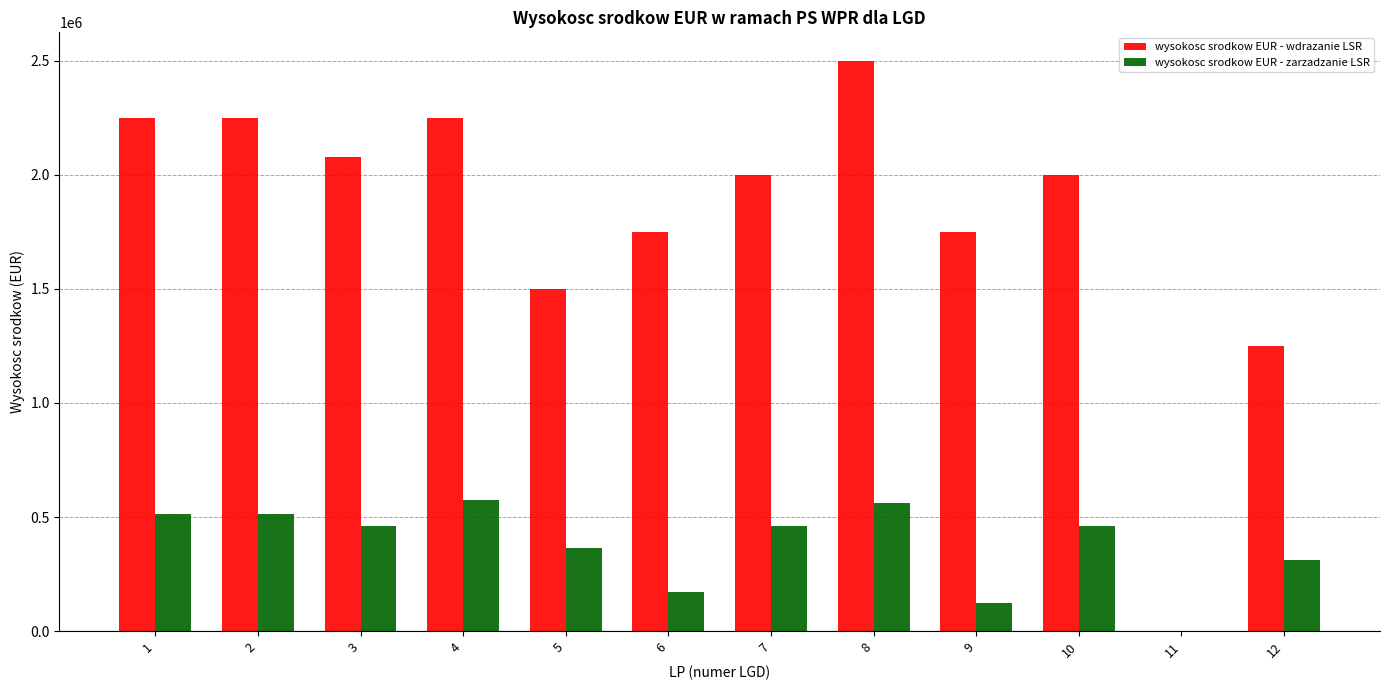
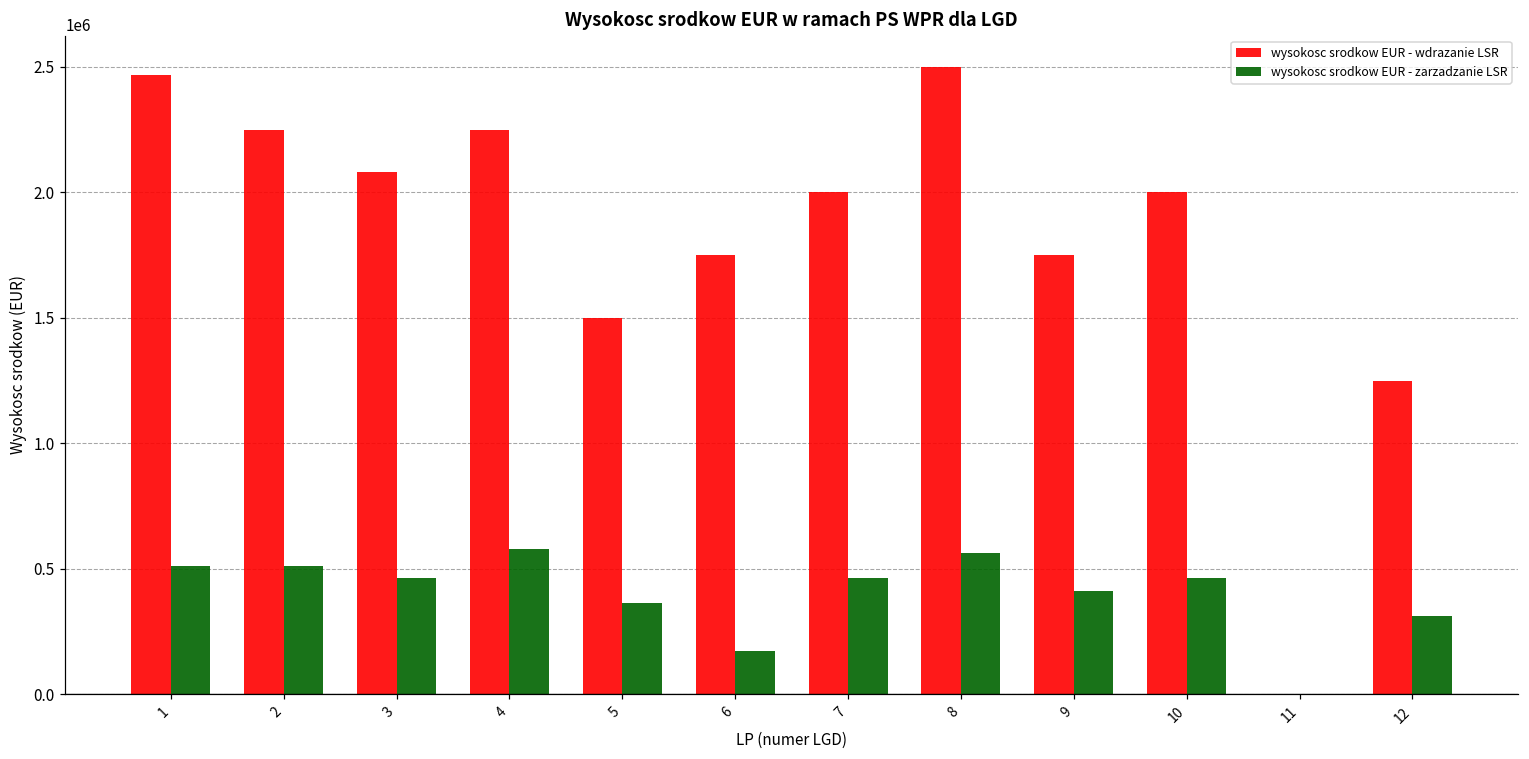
wysokosc srodkow EUR - wdrazanie LSR, 1: 2250000 -> 2470000
wysokosc srodkow EUR - zarzadzanie LSR, 9: 120000 -> 410000
